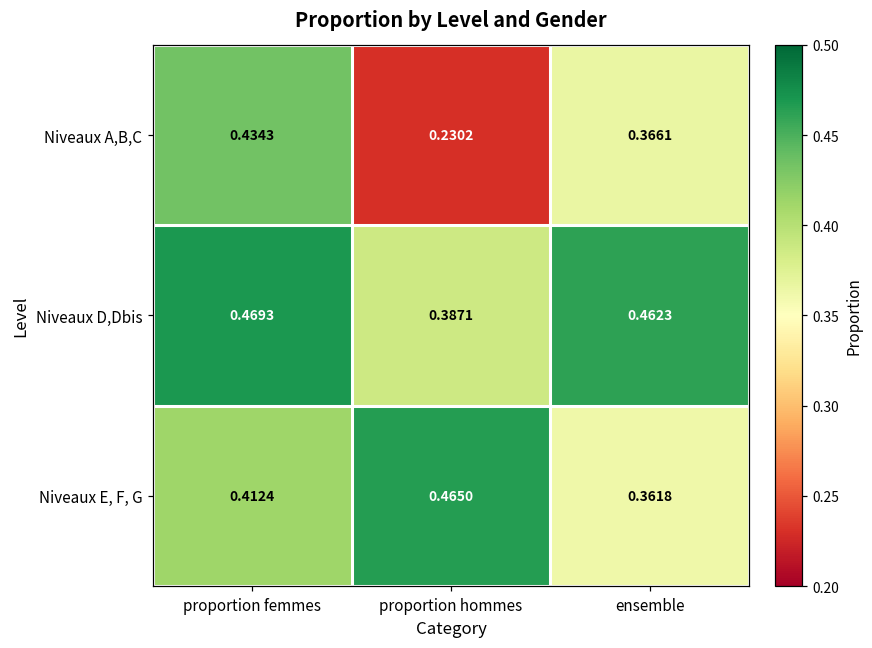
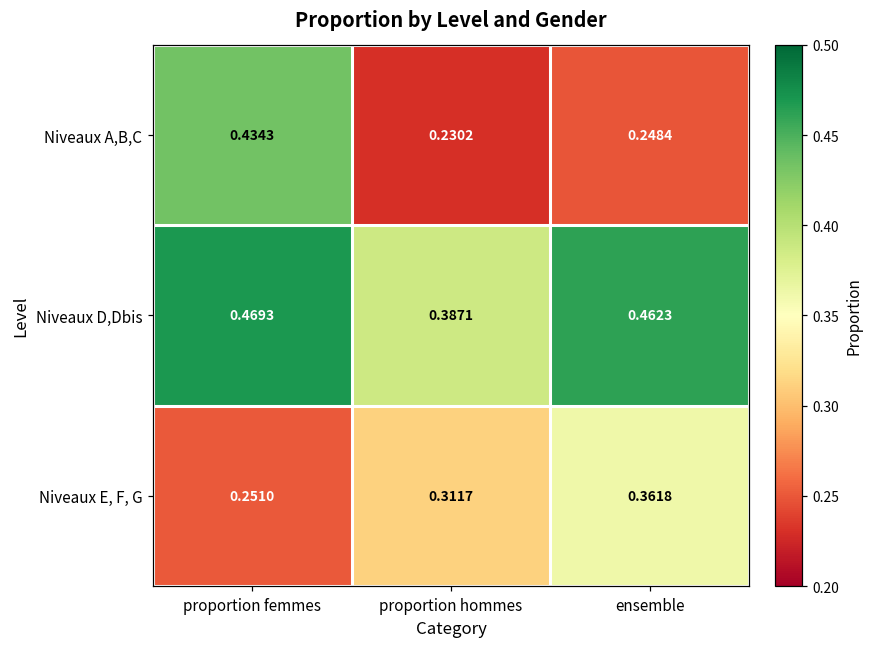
Niveaux A,B,C, ensemble: 0.3661 -> 0.2484
Niveaux E, F, G, proportion femmes: 0.4124 -> 0.2510
Niveaux E, F, G, proportion hommes: 0.4650 -> 0.3117
